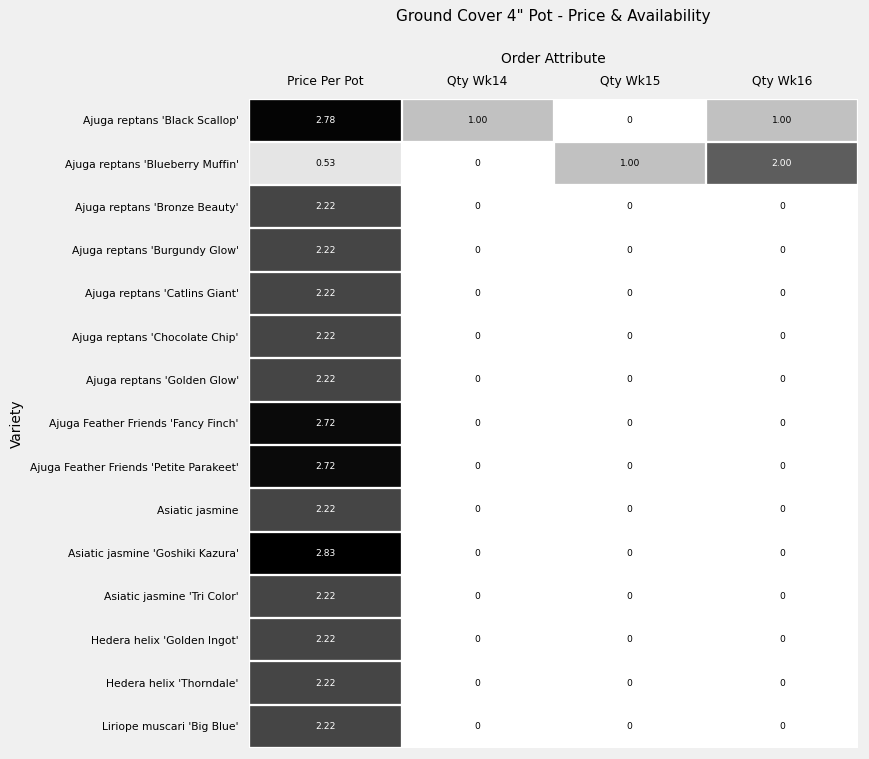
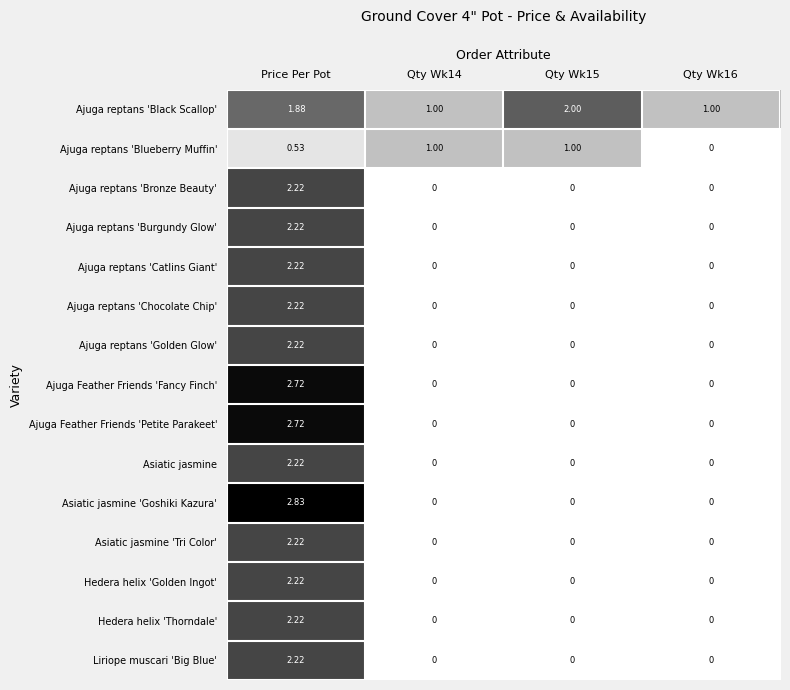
Ajuga reptans 'Black Scallop', Price Per Pot: 2.78 -> 1.88
Ajuga reptans 'Black Scallop', Qty Wk15: 0 -> 2.00
Ajuga reptans 'Blueberry Muffin', Qty Wk14: 0 -> 1.00
Ajuga reptans 'Blueberry Muffin', Qty Wk16: 2.00 -> 0
